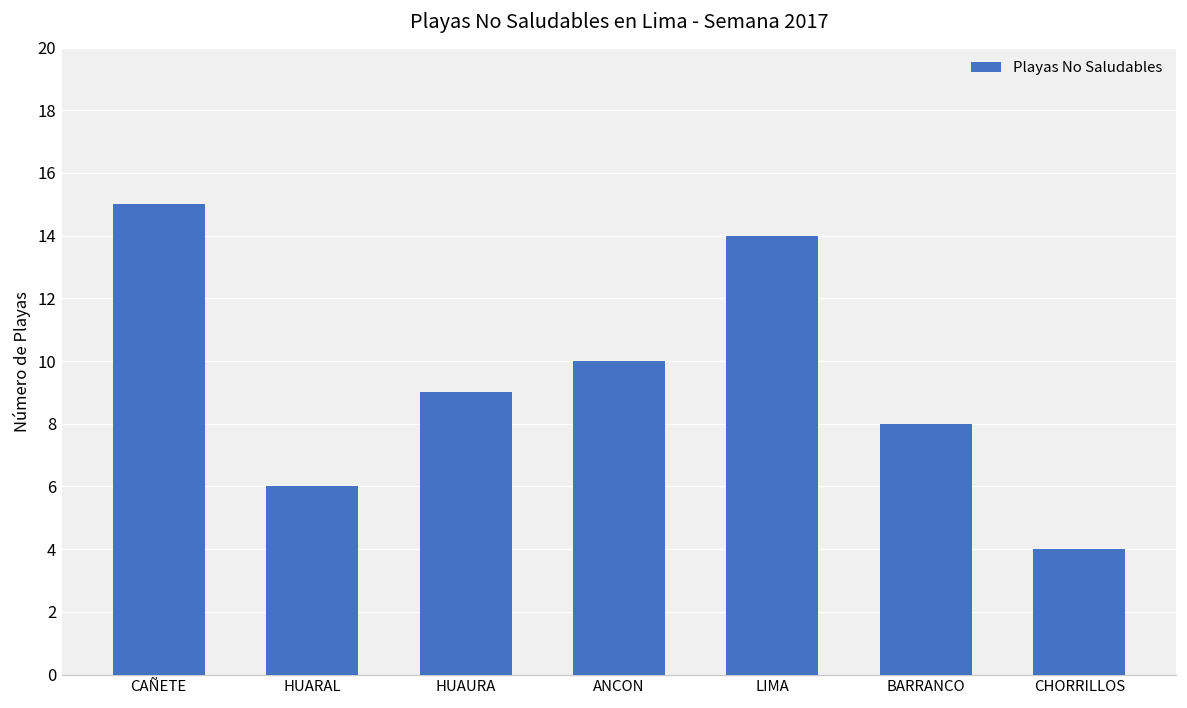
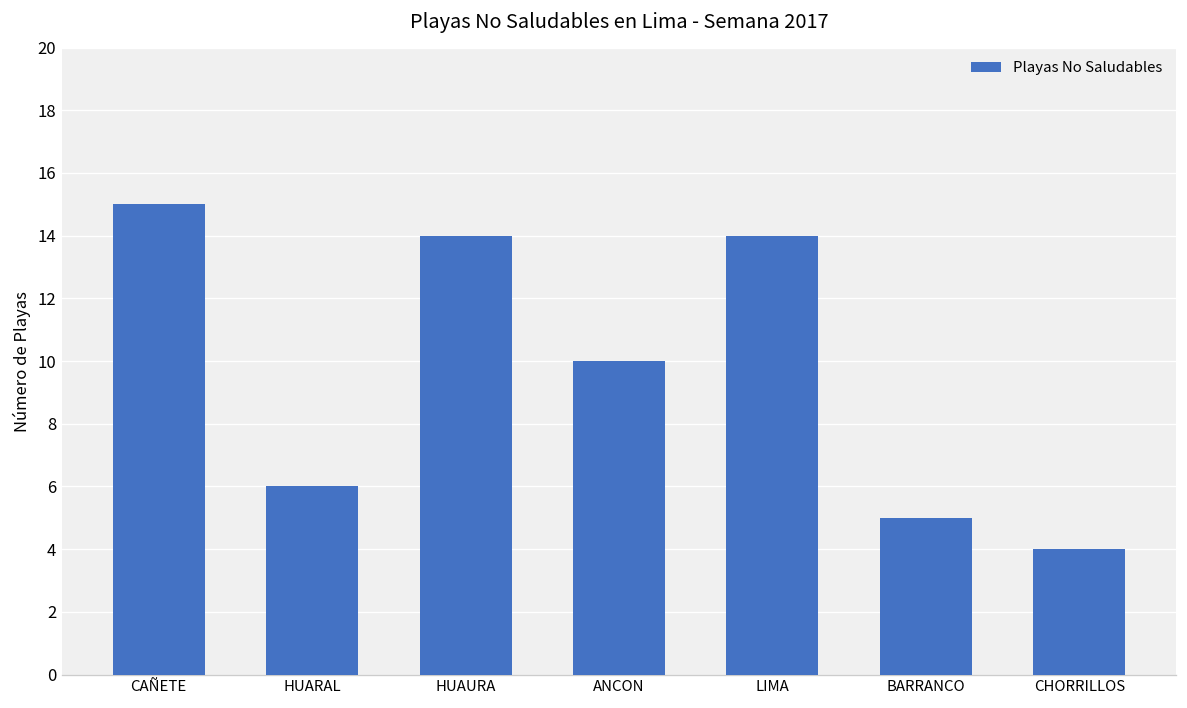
HUAURA: 9 -> 14
BARRANCO: 8 -> 5
